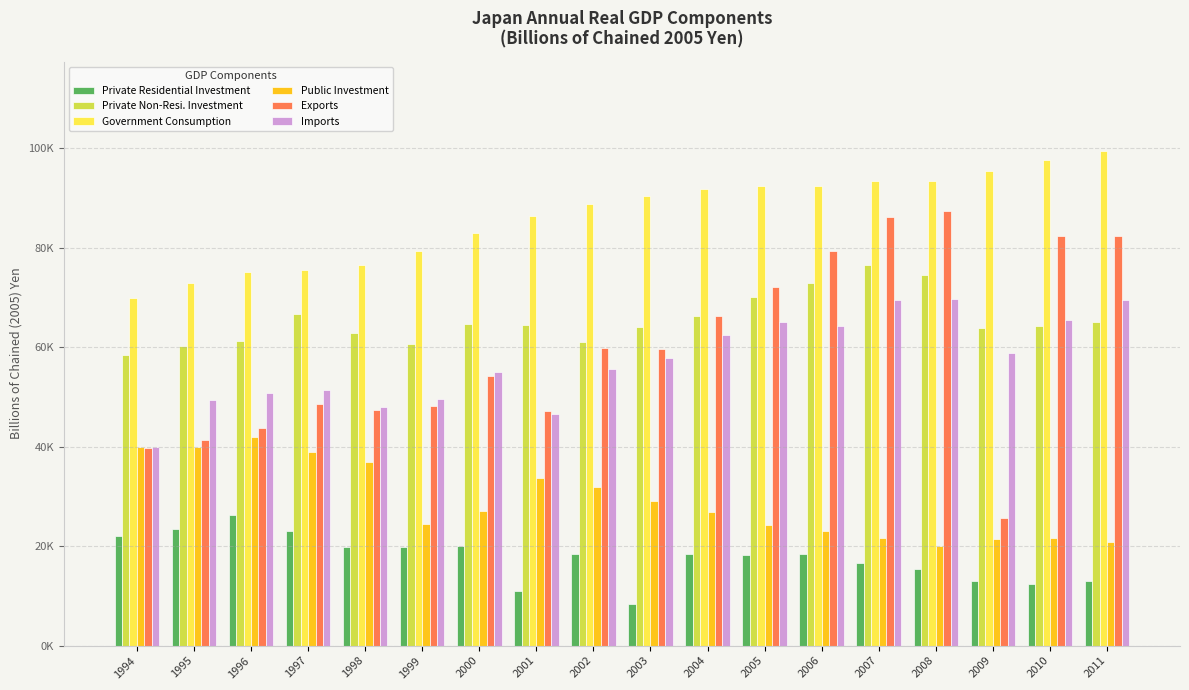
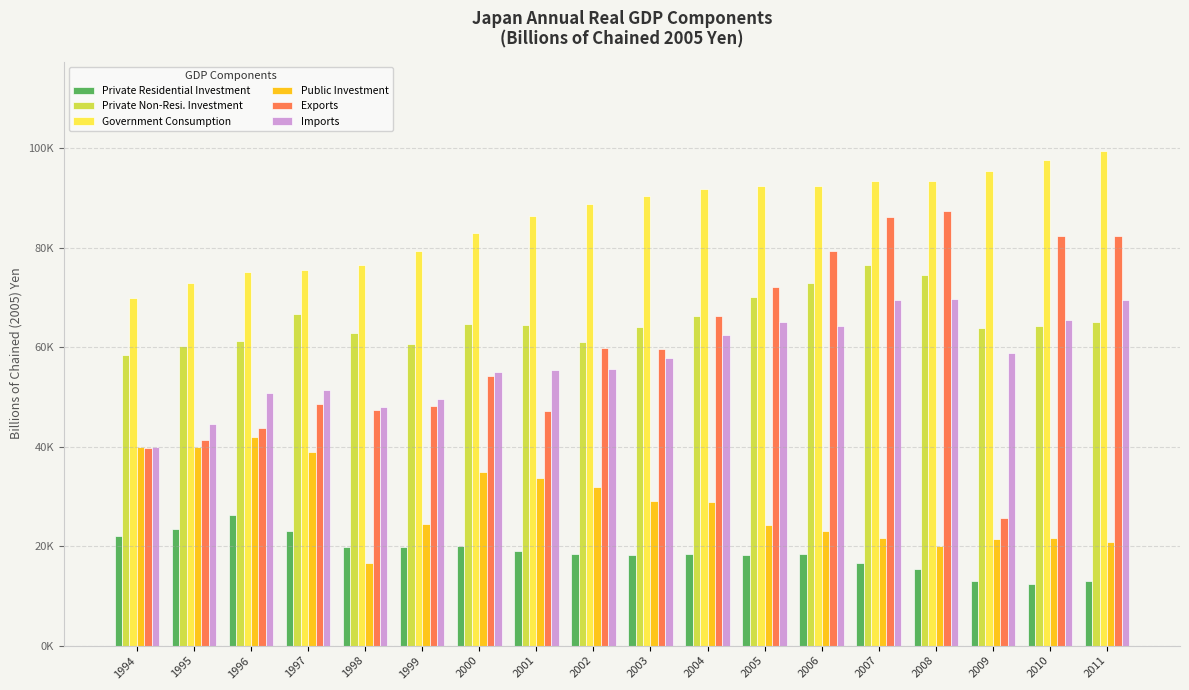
Imports, 1995: 49000 -> 44000
Public Investment, 1998: 37000 -> 17000
Public Investment, 2000: 27000 -> 35000
Private Residential Investment, 2001: 11000 -> 19000
Imports, 2001: 46000 -> 55000
Private Residential Investment, 2003: 8000 -> 18000
Public Investment, 2004: 27000 -> 29000
